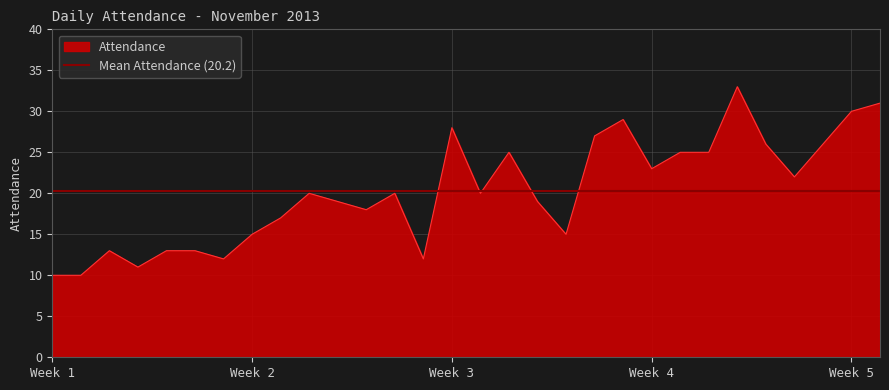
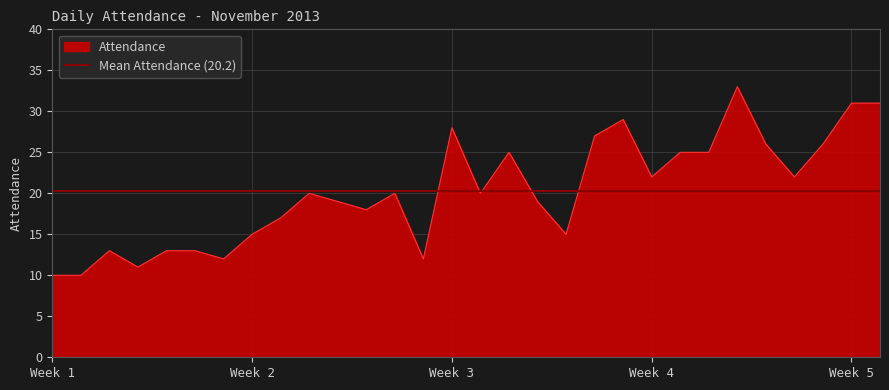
Week 4: 23 -> 22
Week 5: 30 -> 31
